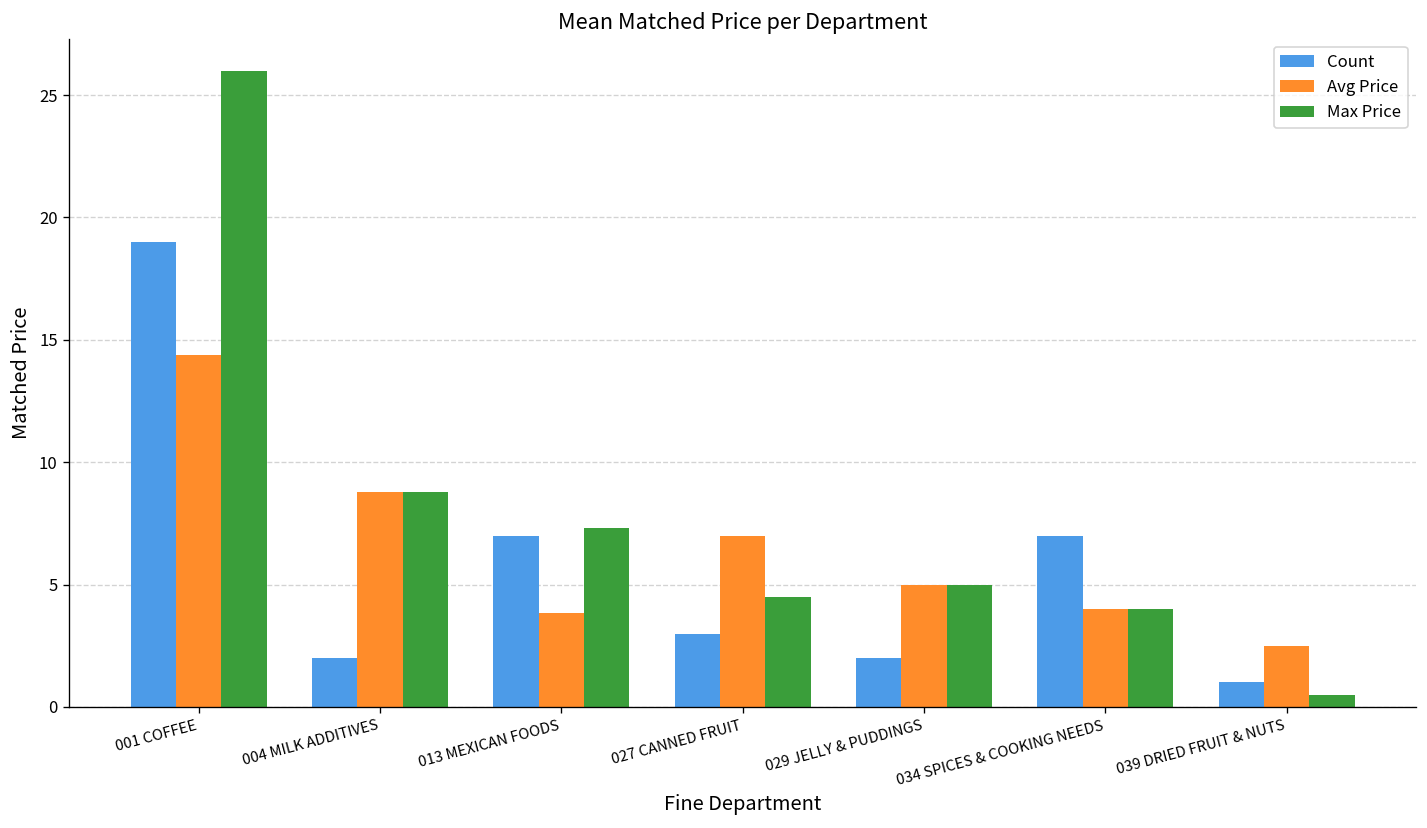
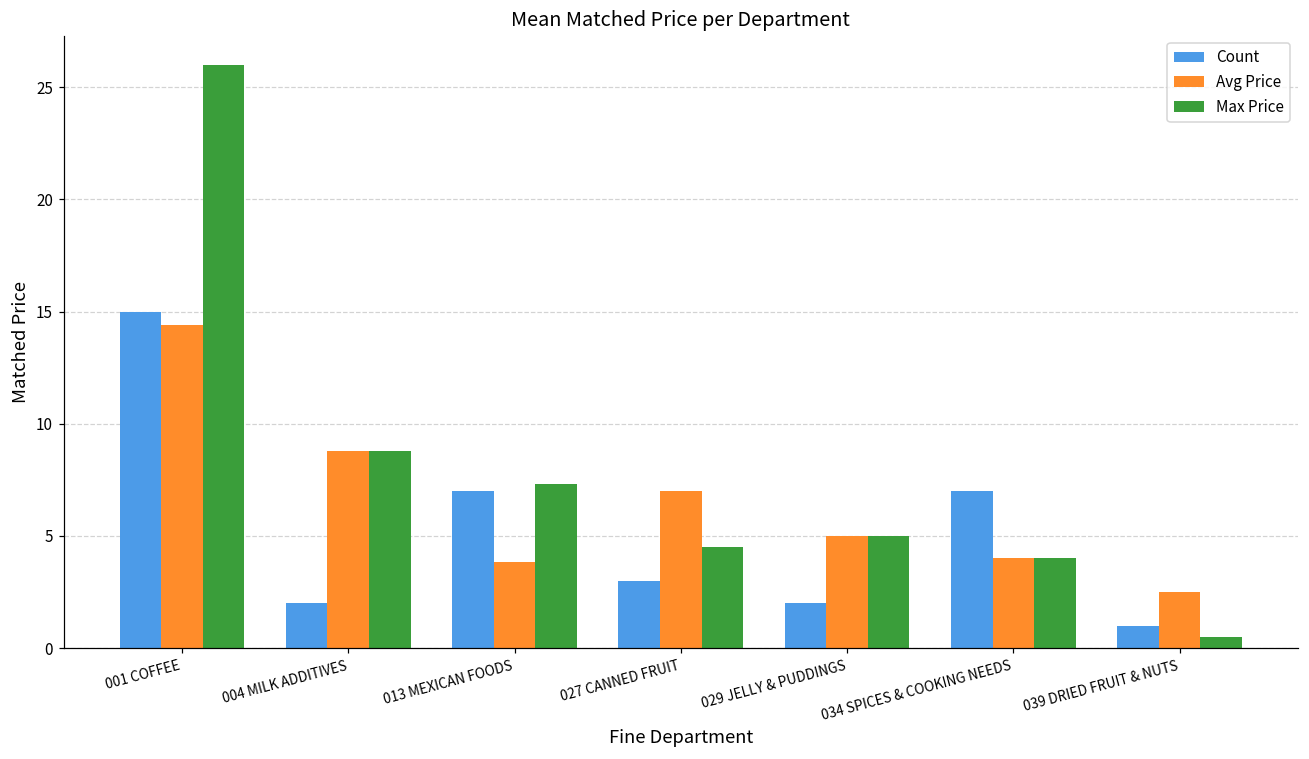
Count, 001 COFFEE: 19 -> 15
